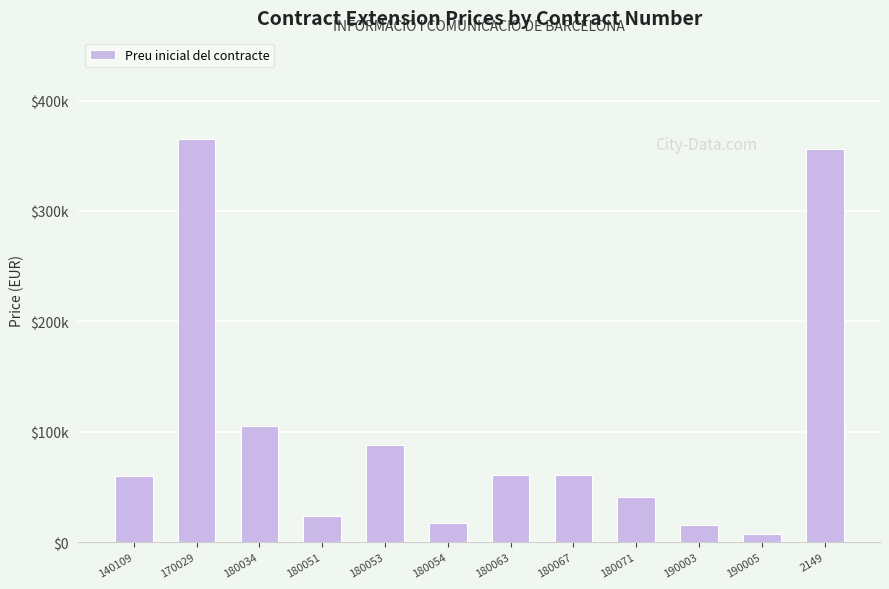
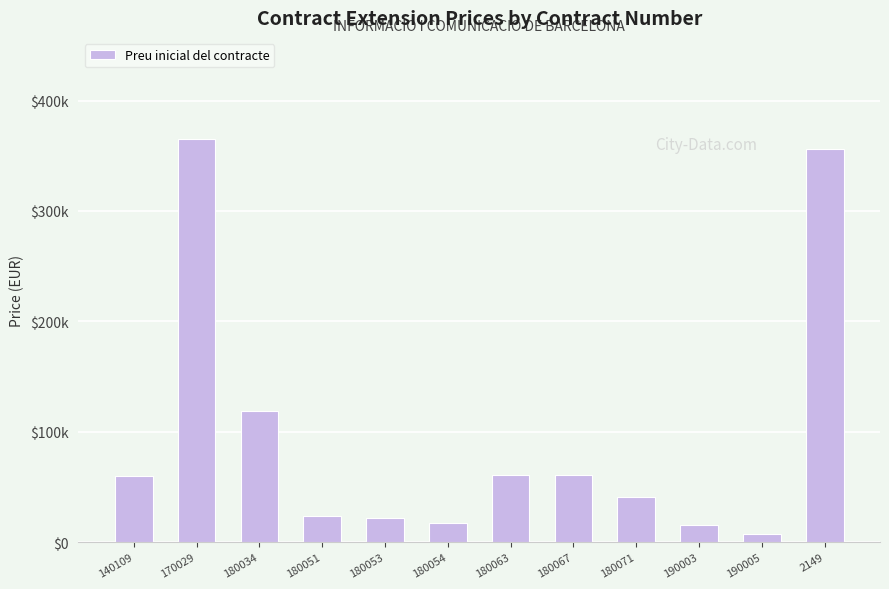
180034: $105000 -> $119000
180053: $88000 -> $22000
